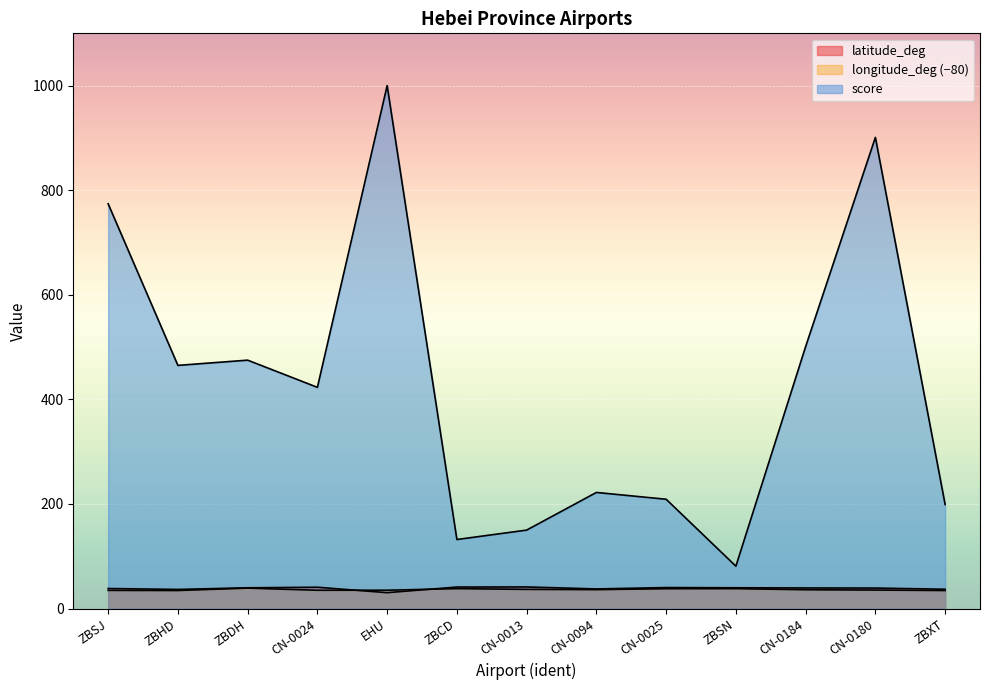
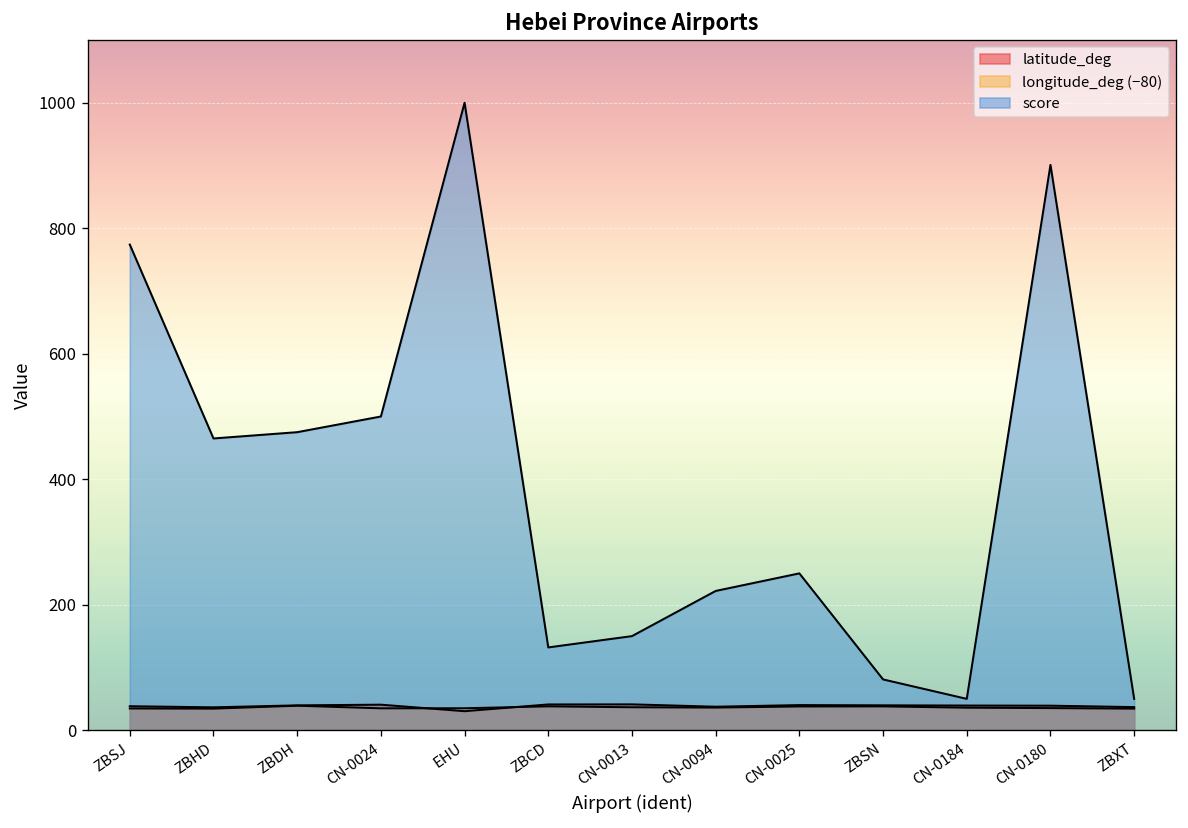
score, CN-0024: 420 -> 500
score, CN-0025: 210 -> 250
score, CN-0184: 500 -> 50
score, ZBXT: 200 -> 50
